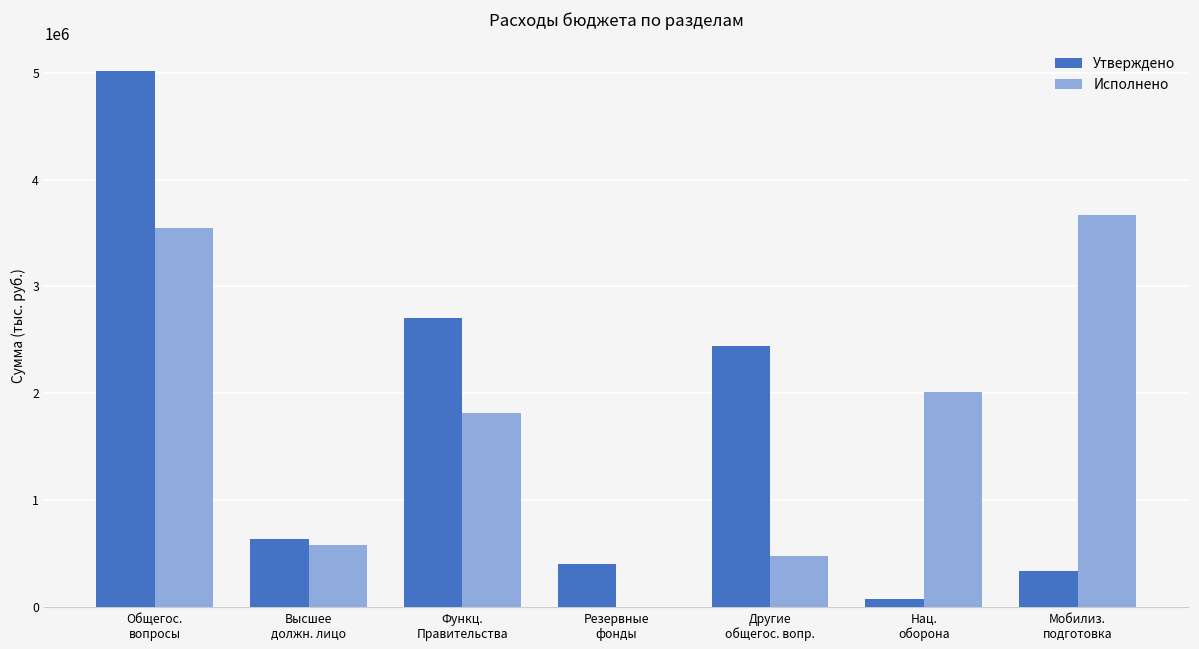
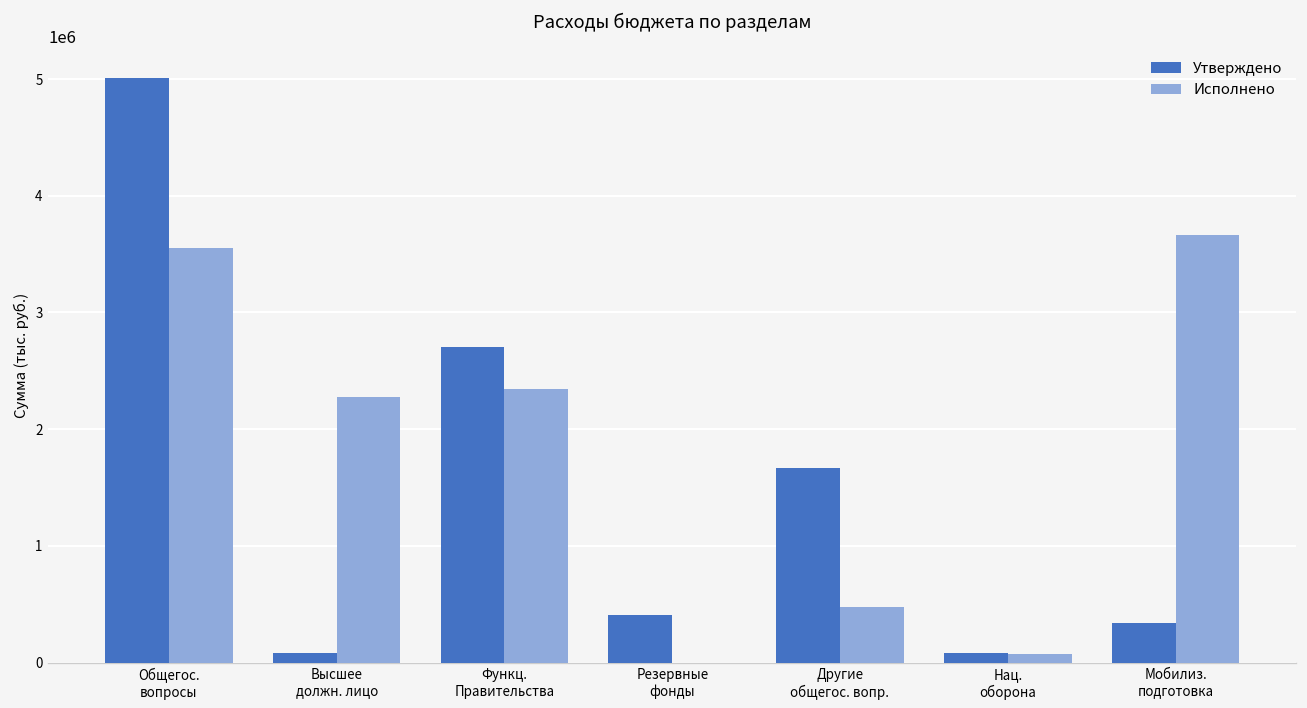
Утверждено, Высшее должн. лицо: 600000 -> 100000
Исполнено, Высшее должн. лицо: 600000 -> 2300000
Исполнено, Функц. Правительства: 1800000 -> 2300000
Утверждено, Другие общегос. вопр.: 2400000 -> 1700000
Исполнено, Нац. оборона: 2000000 -> 100000
